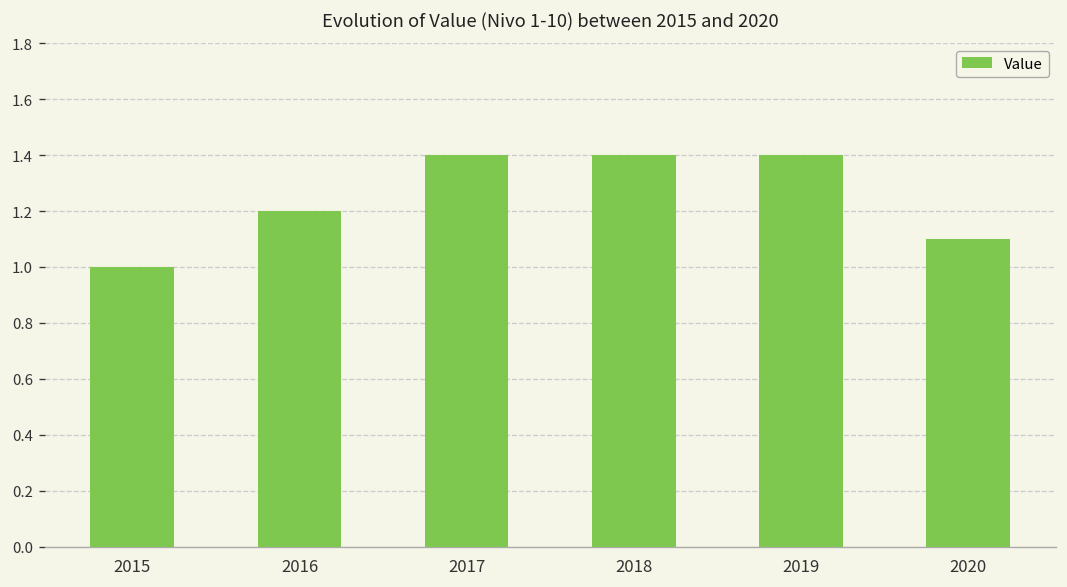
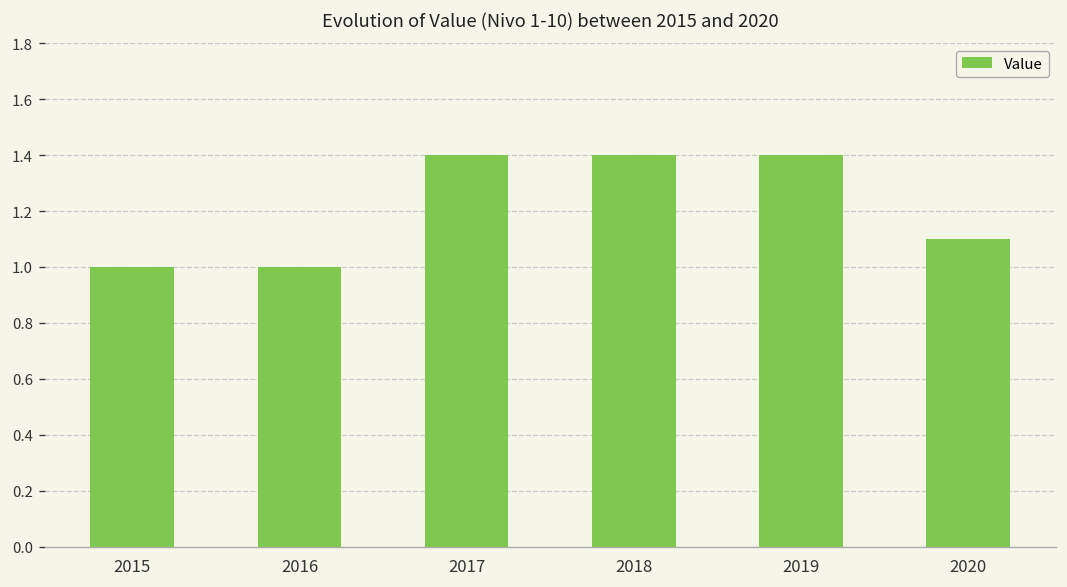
2016: 1.2 -> 1.0
